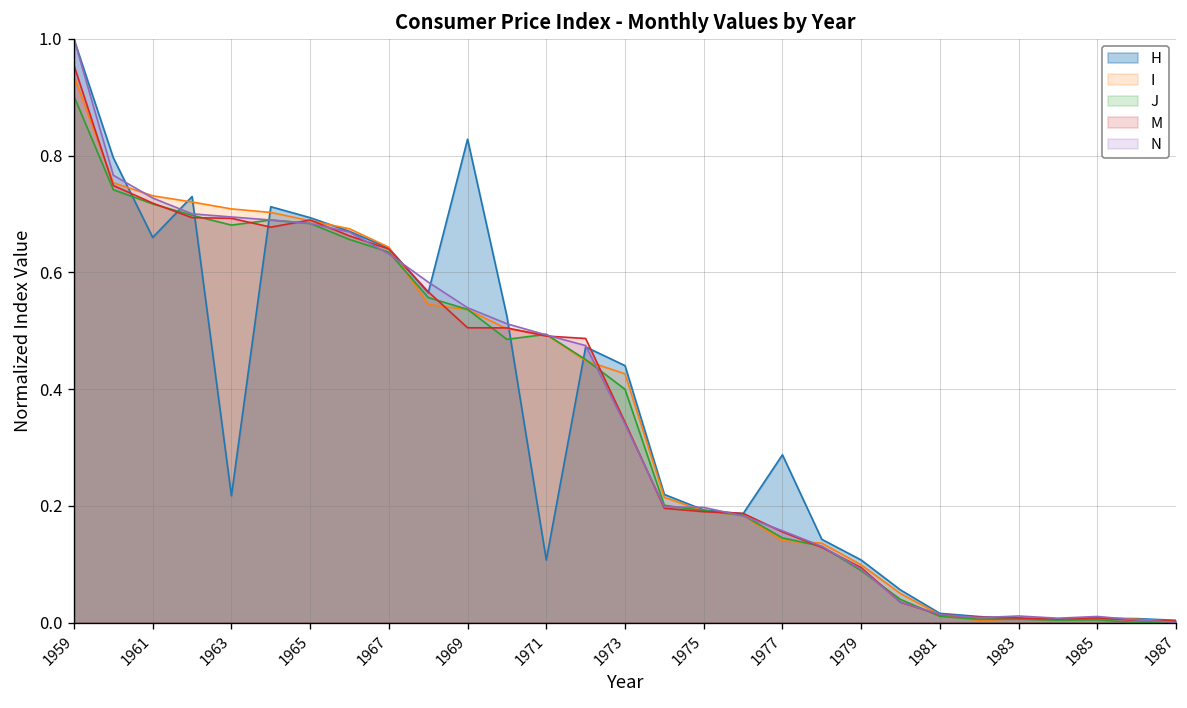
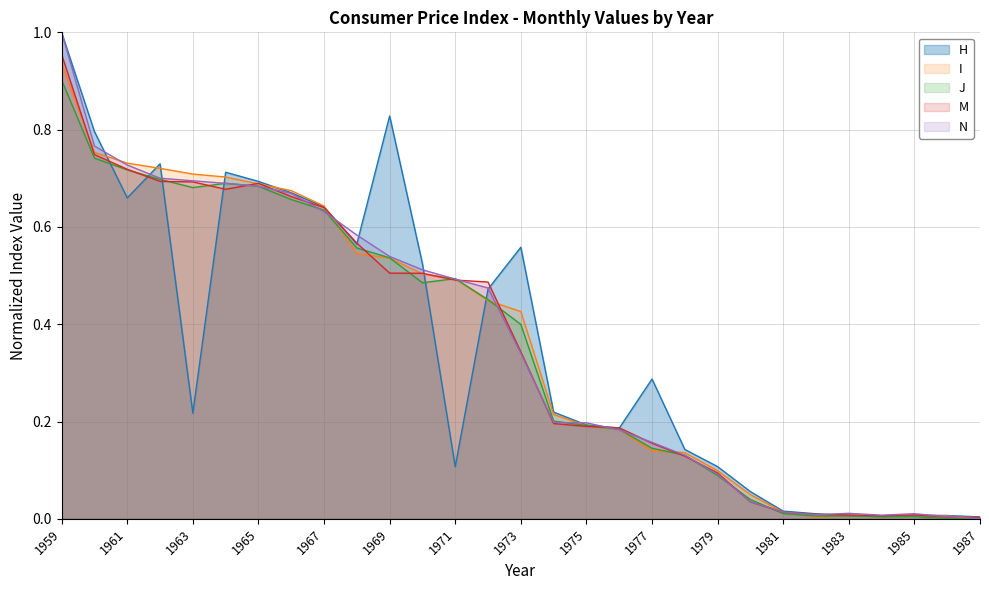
H, 1973: 0.44 -> 0.56
